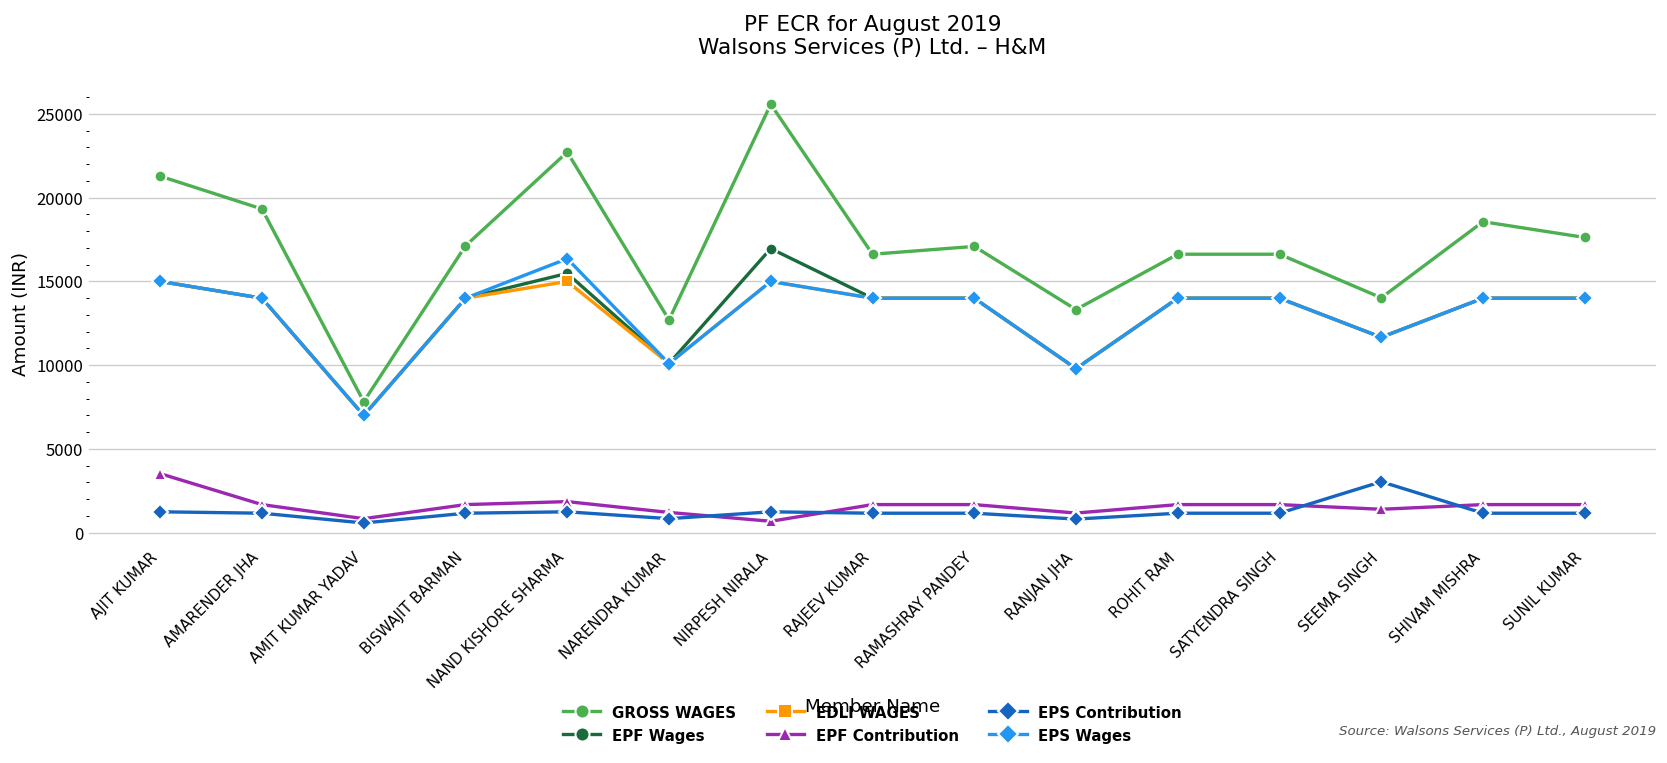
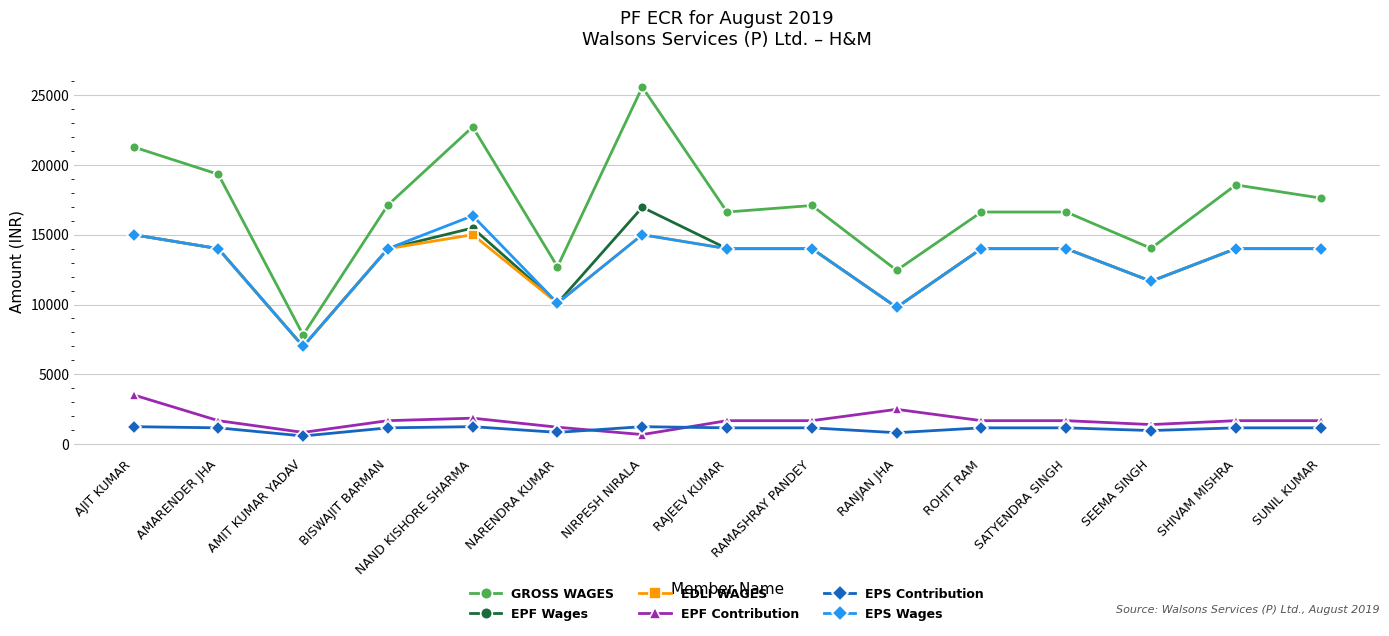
GROSS WAGES, RANJAN JHA: 13300 -> 12500
EPF Contribution, RANJAN JHA: 1200 -> 2500
EPS Contribution, SEEMA SINGH: 3000 -> 1000
